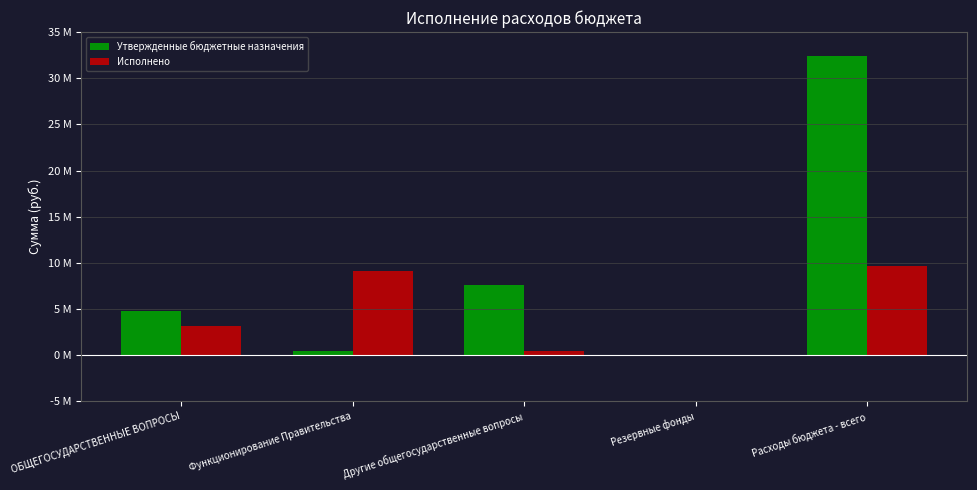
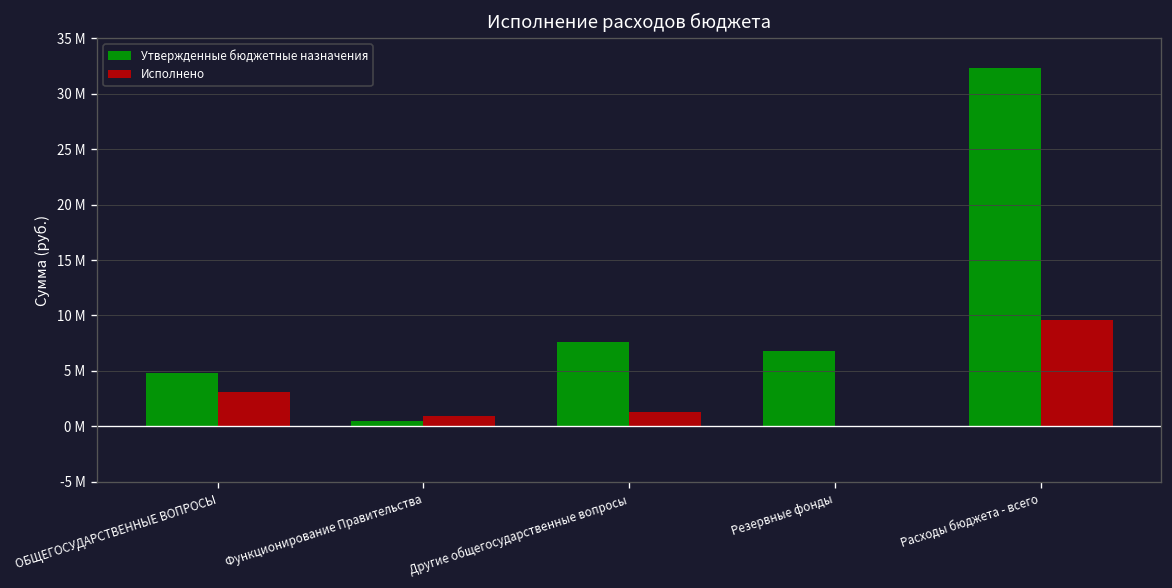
Исполнено, Функционирование Правительства: 9000000 -> 1000000
Исполнено, Другие общегосударственные вопросы: 0 -> 1000000
Утвержденные бюджетные назначения, Резервные фонды: 0 -> 7000000
